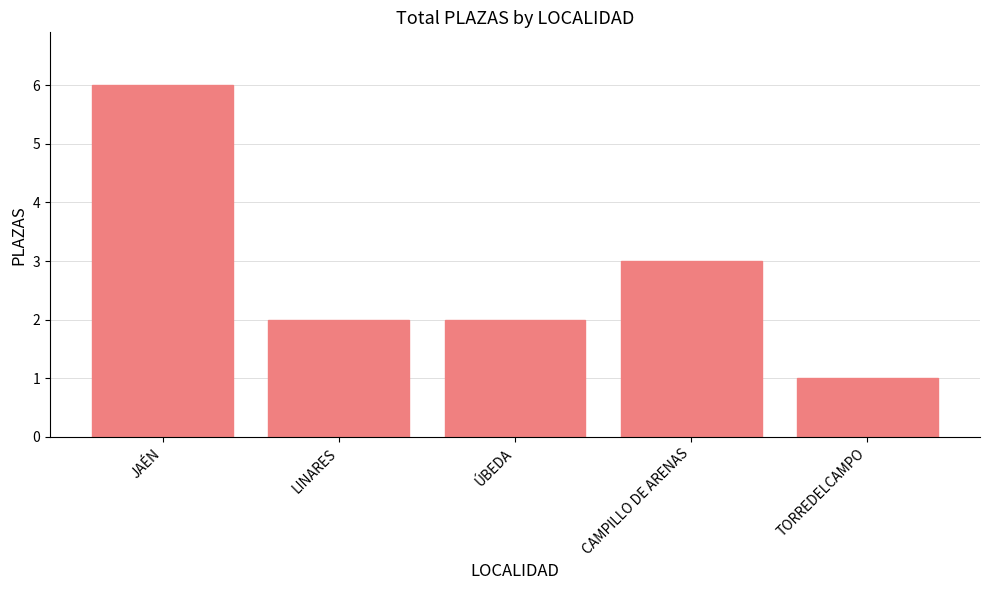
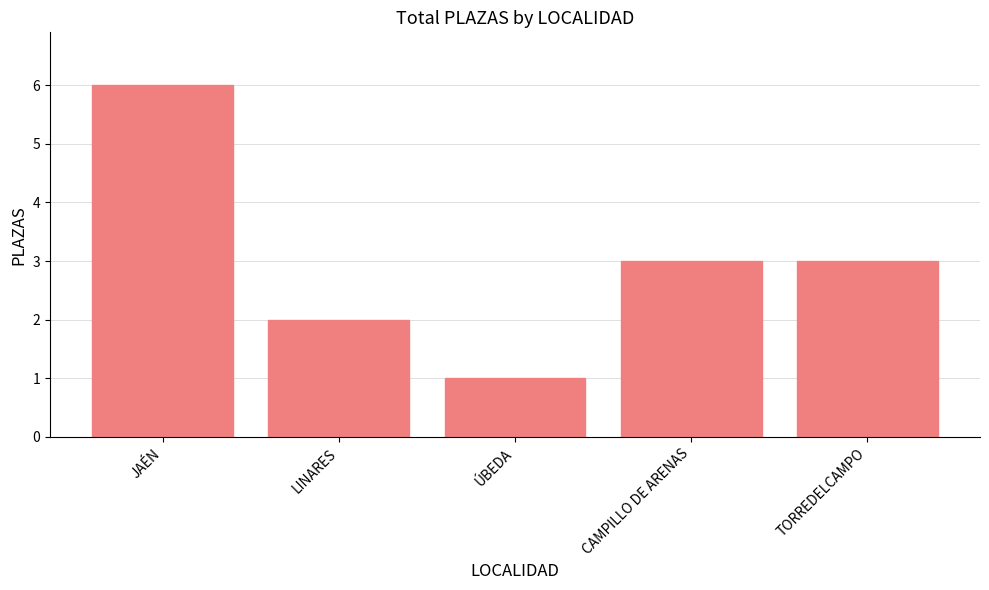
ÚBEDA: 2 -> 1
TORREDELCAMPO: 1 -> 3
